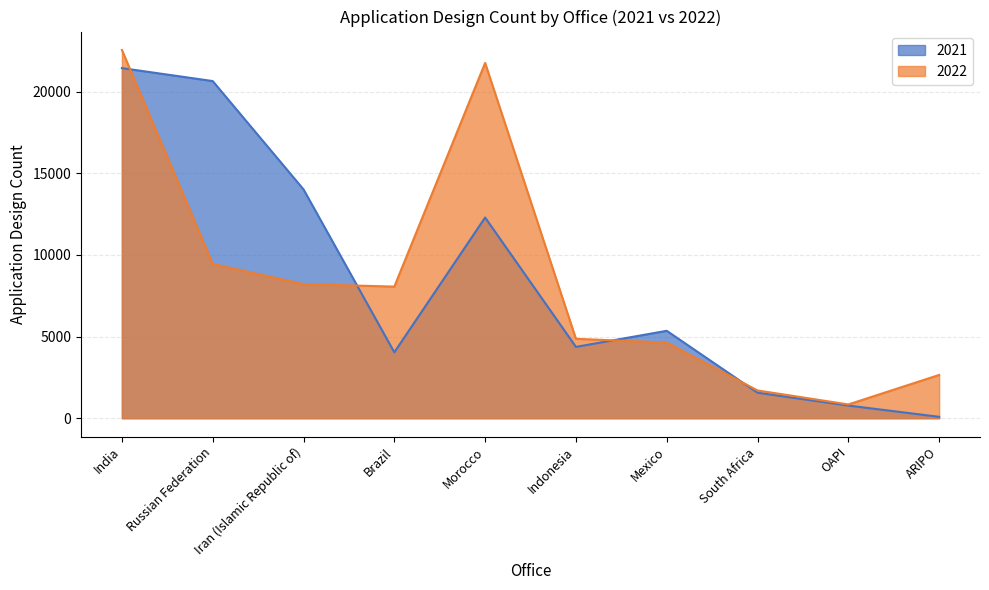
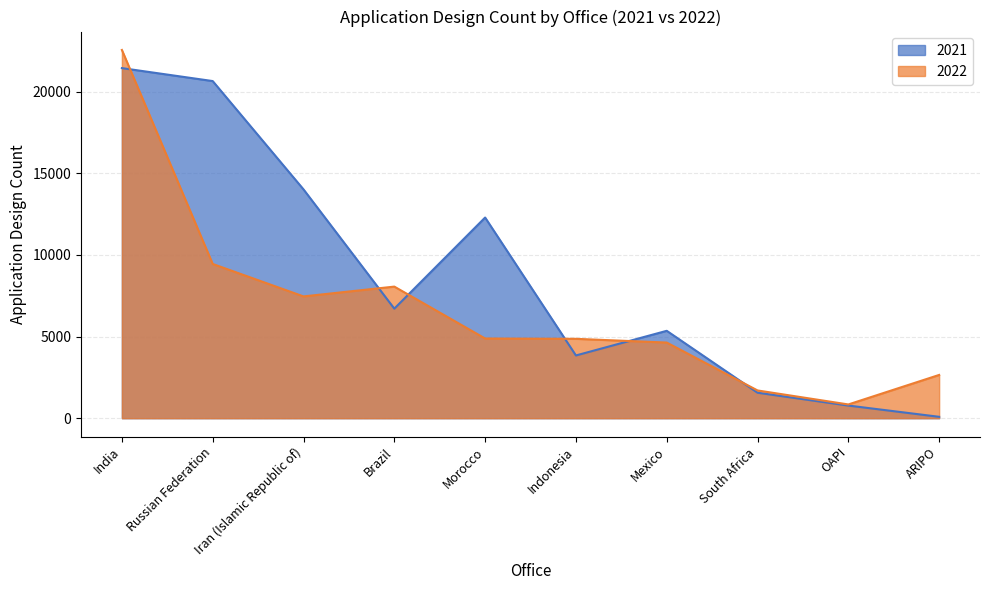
2022, Iran (Islamic Republic of): 8200 -> 7500
2021, Brazil: 4000 -> 6700
2022, Morocco: 21800 -> 4900
2021, Indonesia: 4400 -> 3800
